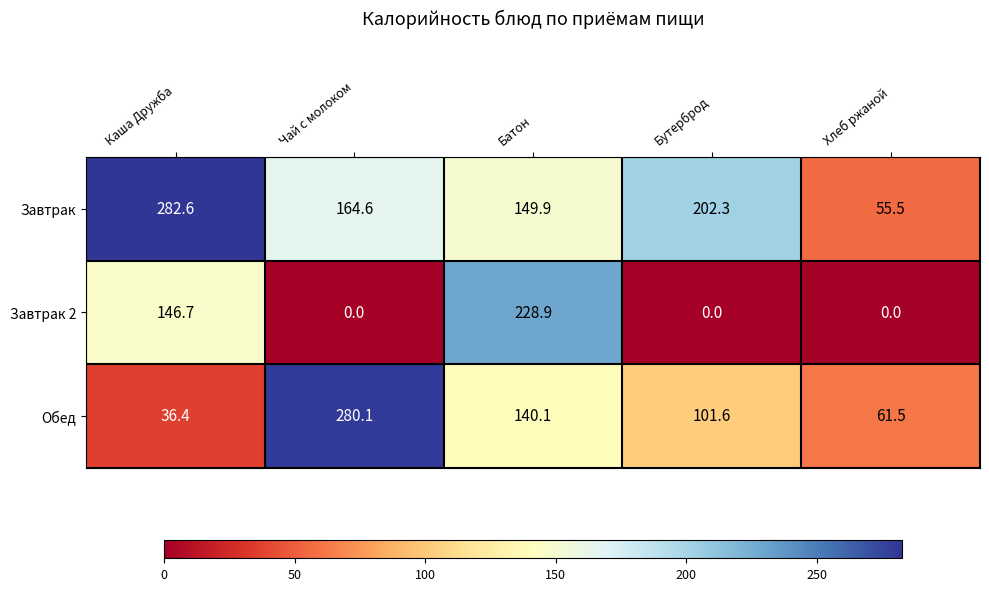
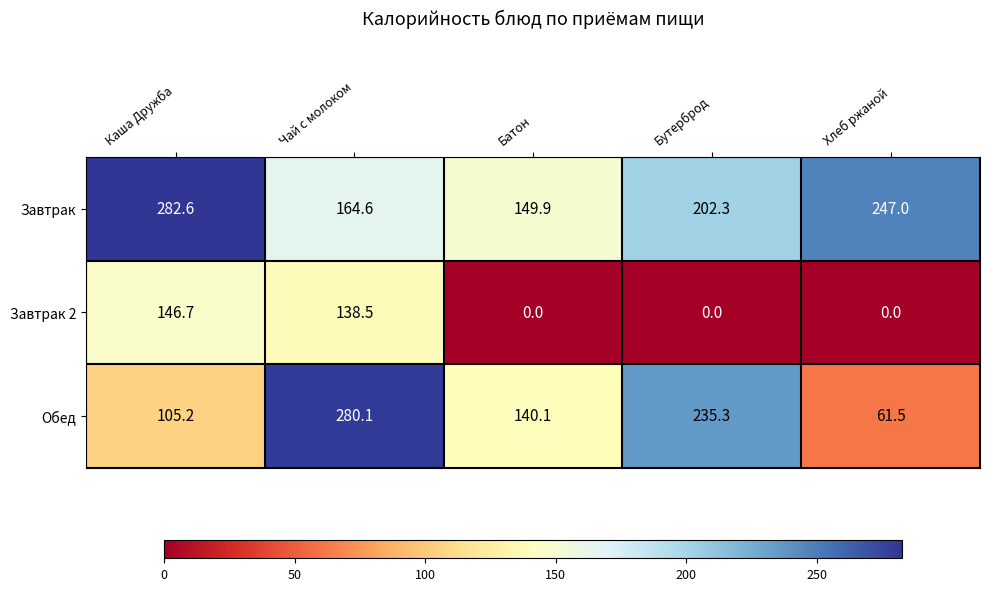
Завтрак, Хлеб ржаной: 55.5 -> 247.0
Завтрак 2, Чай с молоком: 0.0 -> 138.5
Завтрак 2, Батон: 228.9 -> 0.0
Обед, Каша Дружба: 36.4 -> 105.2
Обед, Бутерброд: 101.6 -> 235.3
